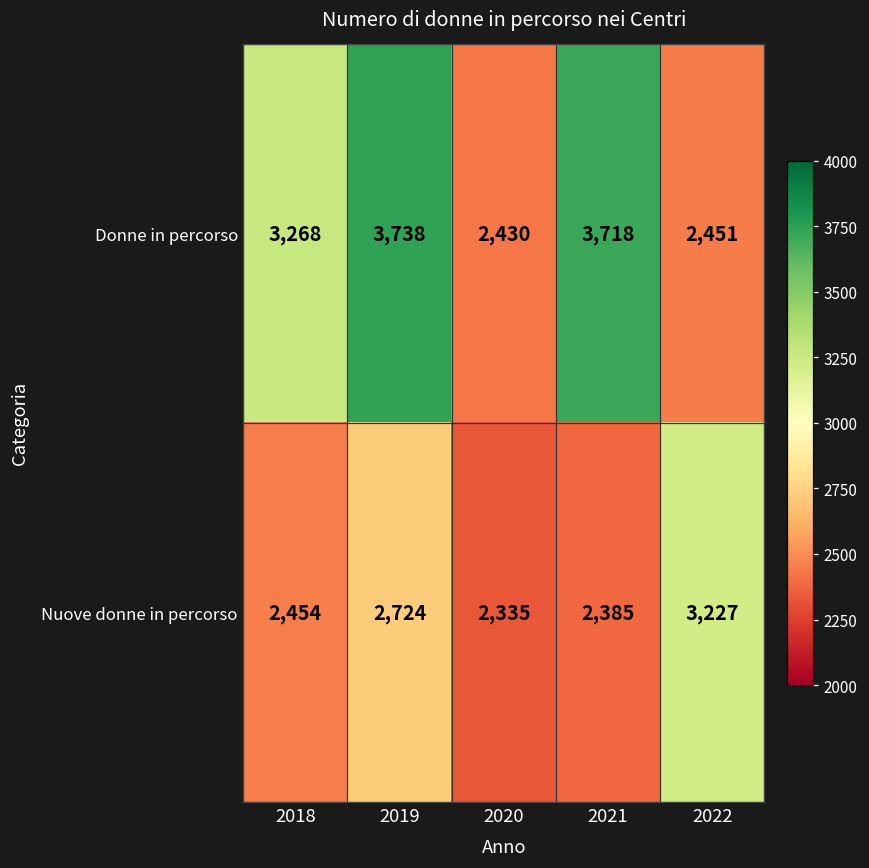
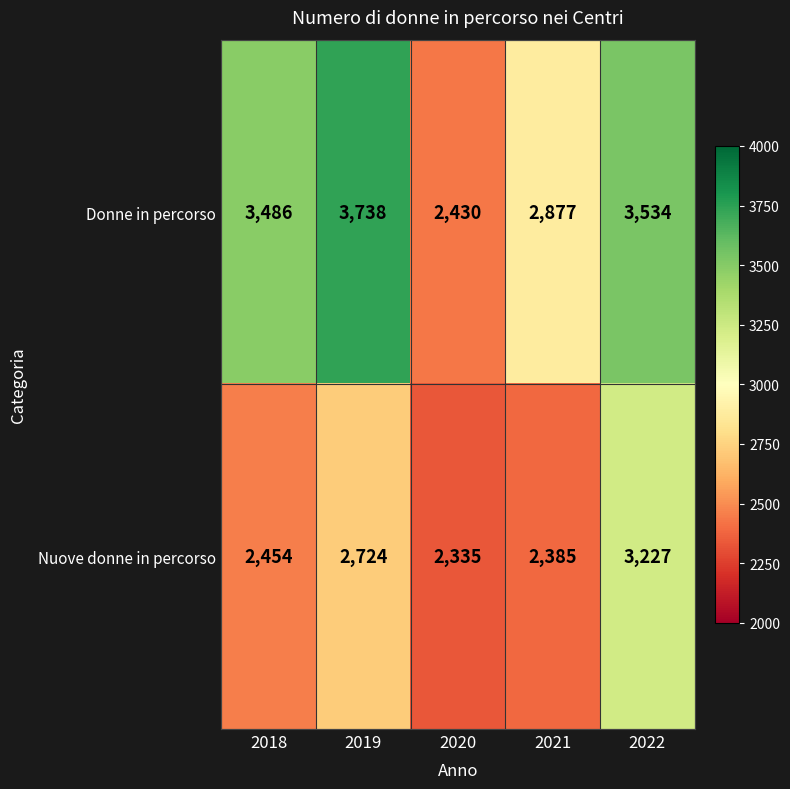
Donne in percorso, 2018: 3,268 -> 3,486
Donne in percorso, 2021: 3,718 -> 2,877
Donne in percorso, 2022: 2,451 -> 3,534
